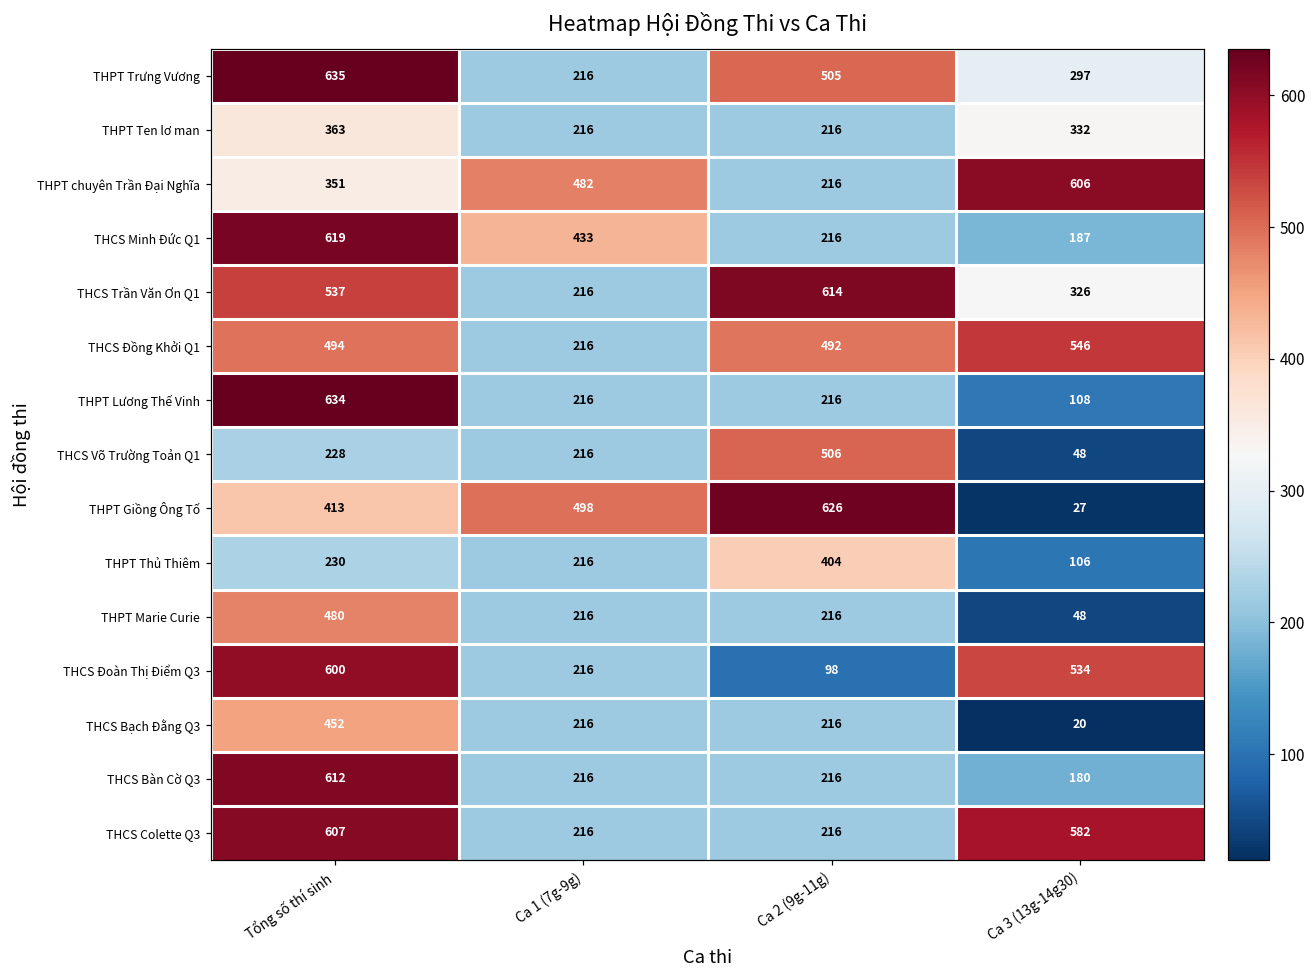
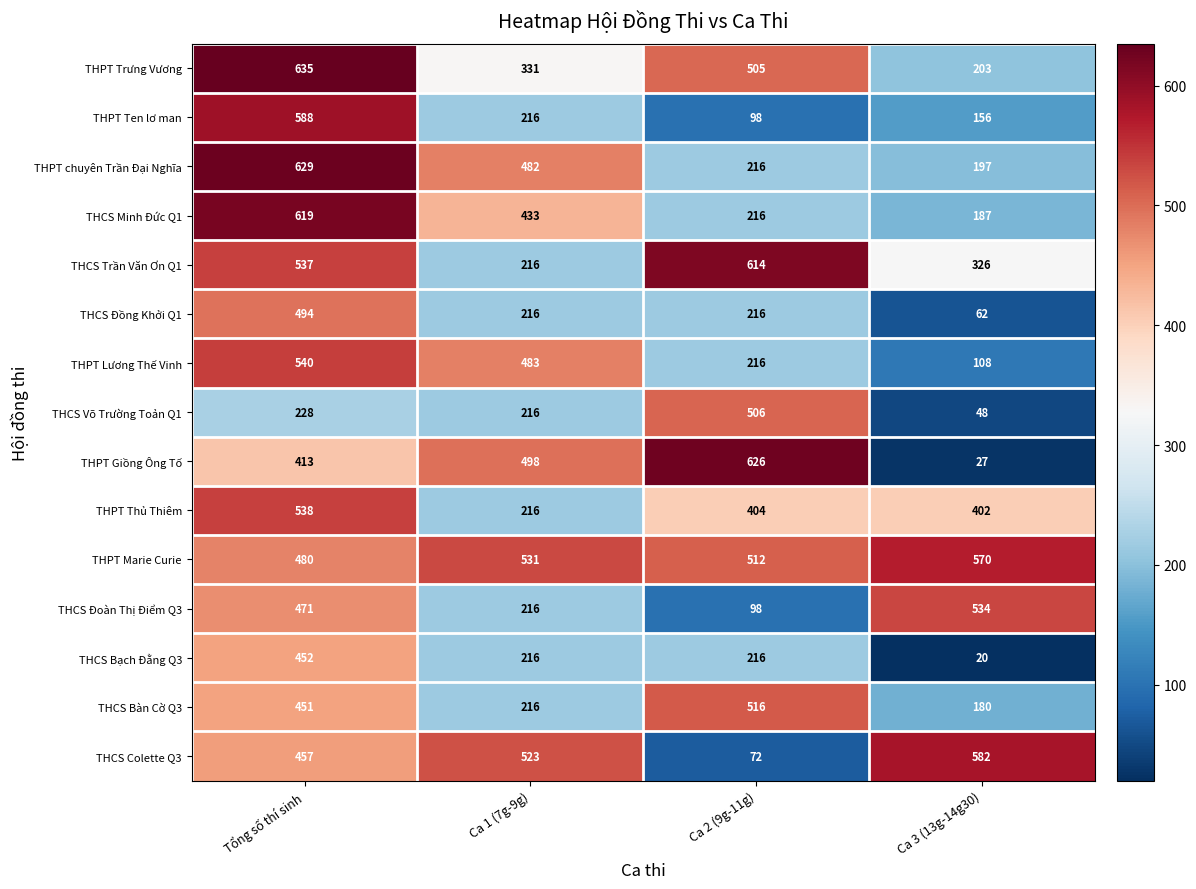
THPT Trưng Vương, Ca 1 (7g-9g): 216 -> 331
THPT Trưng Vương, Ca 3 (13g-14g30): 297 -> 203
THPT Ten lơ man, Tổng số thí sinh: 363 -> 588
THPT Ten lơ man, Ca 2 (9g-11g): 216 -> 98
THPT Ten lơ man, Ca 3 (13g-14g30): 332 -> 156
THPT chuyên Trần Đại Nghĩa, Tổng số thí sinh: 351 -> 629
THPT chuyên Trần Đại Nghĩa, Ca 3 (13g-14g30): 606 -> 197
THCS Đồng Khởi Q1, Ca 2 (9g-11g): 492 -> 216
THCS Đồng Khởi Q1, Ca 3 (13g-14g30): 546 -> 62
THPT Lương Thế Vinh, Tổng số thí sinh: 634 -> 540
THPT Lương Thế Vinh, Ca 1 (7g-9g): 216 -> 483
THPT Thủ Thiêm, Tổng số thí sinh: 230 -> 538
THPT Thủ Thiêm, Ca 3 (13g-14g30): 106 -> 402
THPT Marie Curie, Ca 1 (7g-9g): 216 -> 531
THPT Marie Curie, Ca 2 (9g-11g): 216 -> 512
THPT Marie Curie, Ca 3 (13g-14g30): 48 -> 570
THCS Đoàn Thị Điểm Q3, Tổng số thí sinh: 600 -> 471
THCS Bàn Cờ Q3, Tổng số thí sinh: 612 -> 451
THCS Bàn Cờ Q3, Ca 2 (9g-11g): 216 -> 516
THCS Colette Q3, Tổng số thí sinh: 607 -> 457
THCS Colette Q3, Ca 1 (7g-9g): 216 -> 523
THCS Colette Q3, Ca 2 (9g-11g): 216 -> 72
